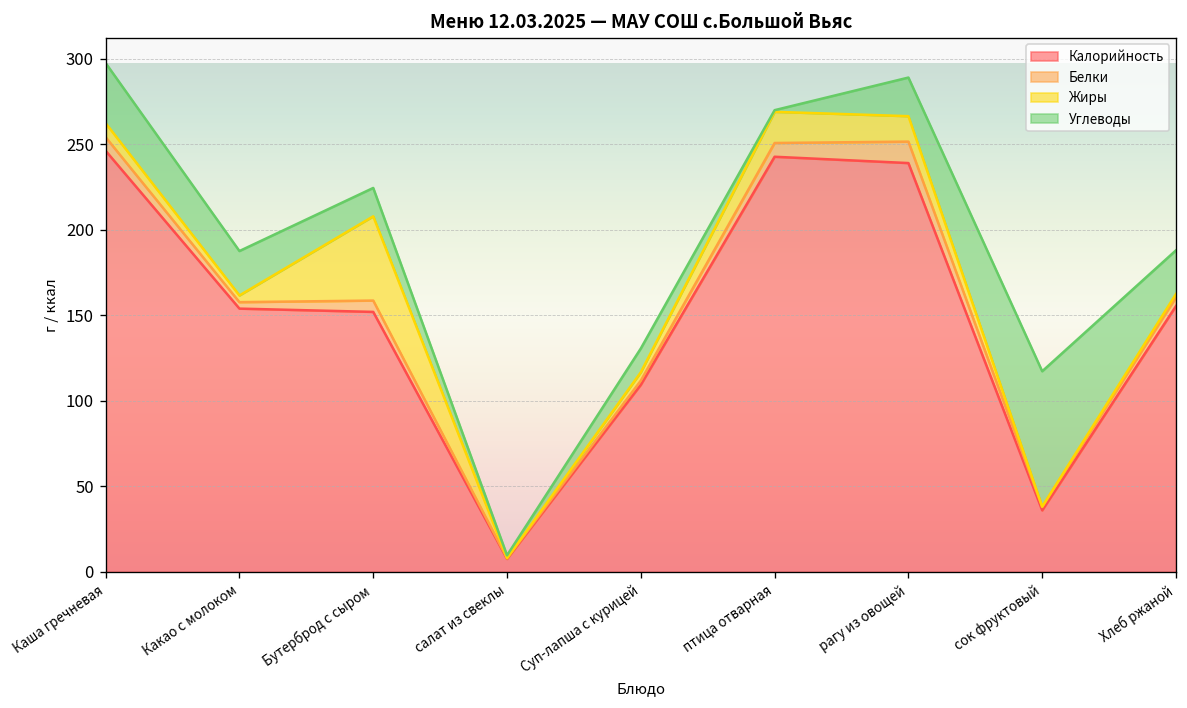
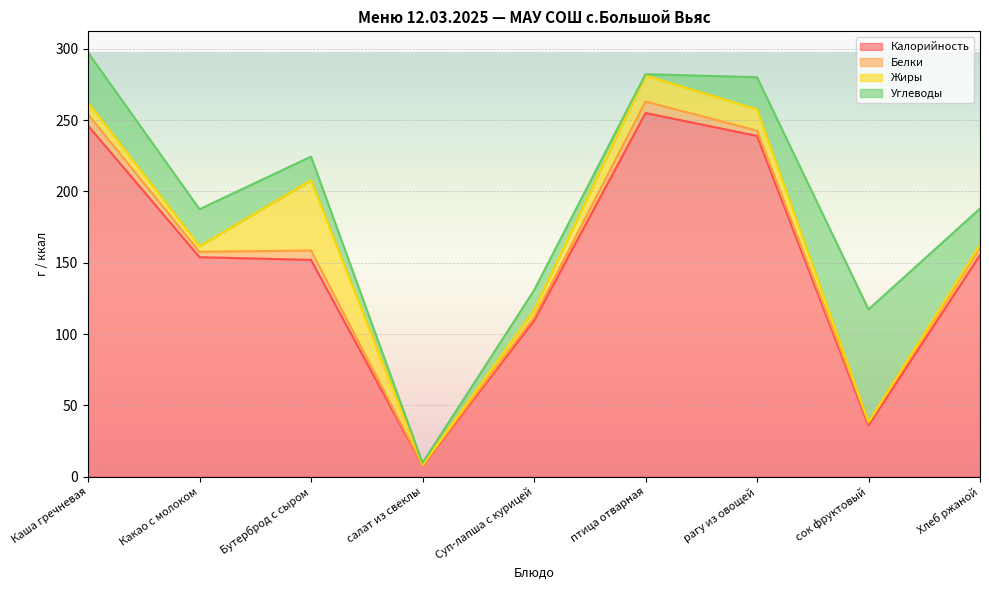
Калорийность, птица отварная: 243 -> 255
Белки, рагу из овощей: 13 -> 4
